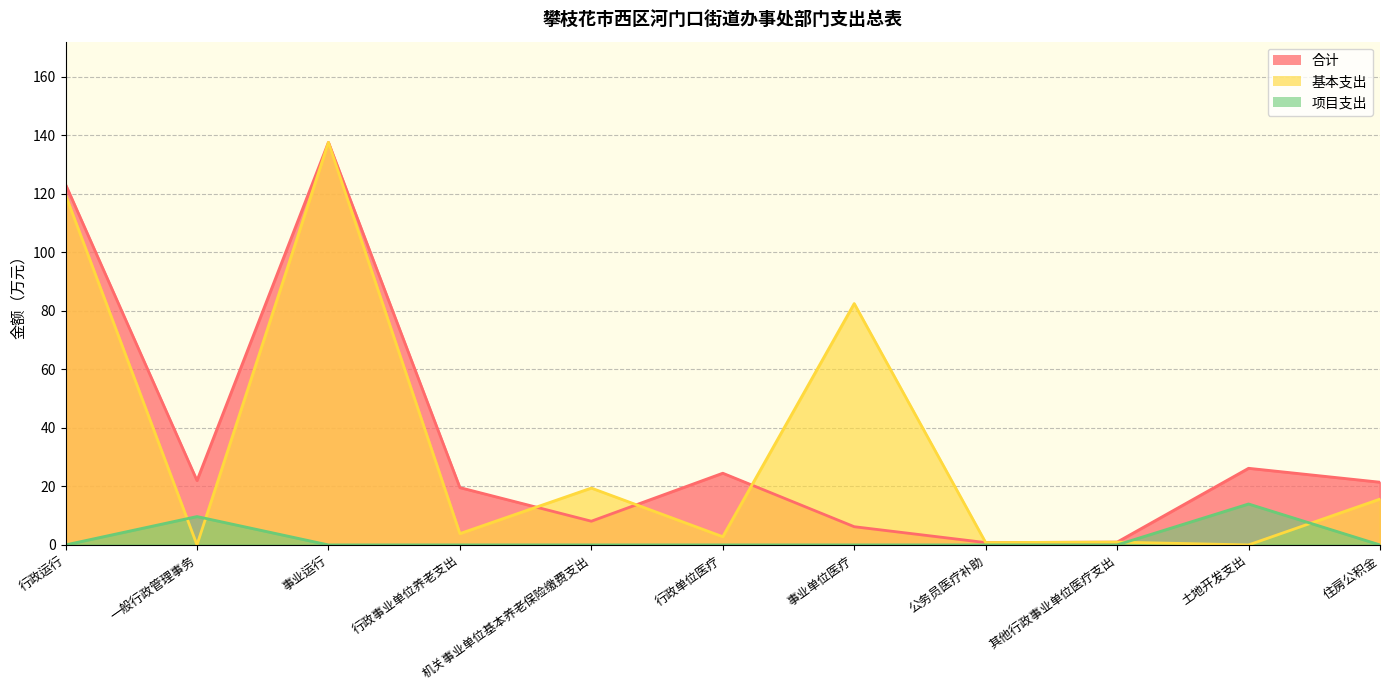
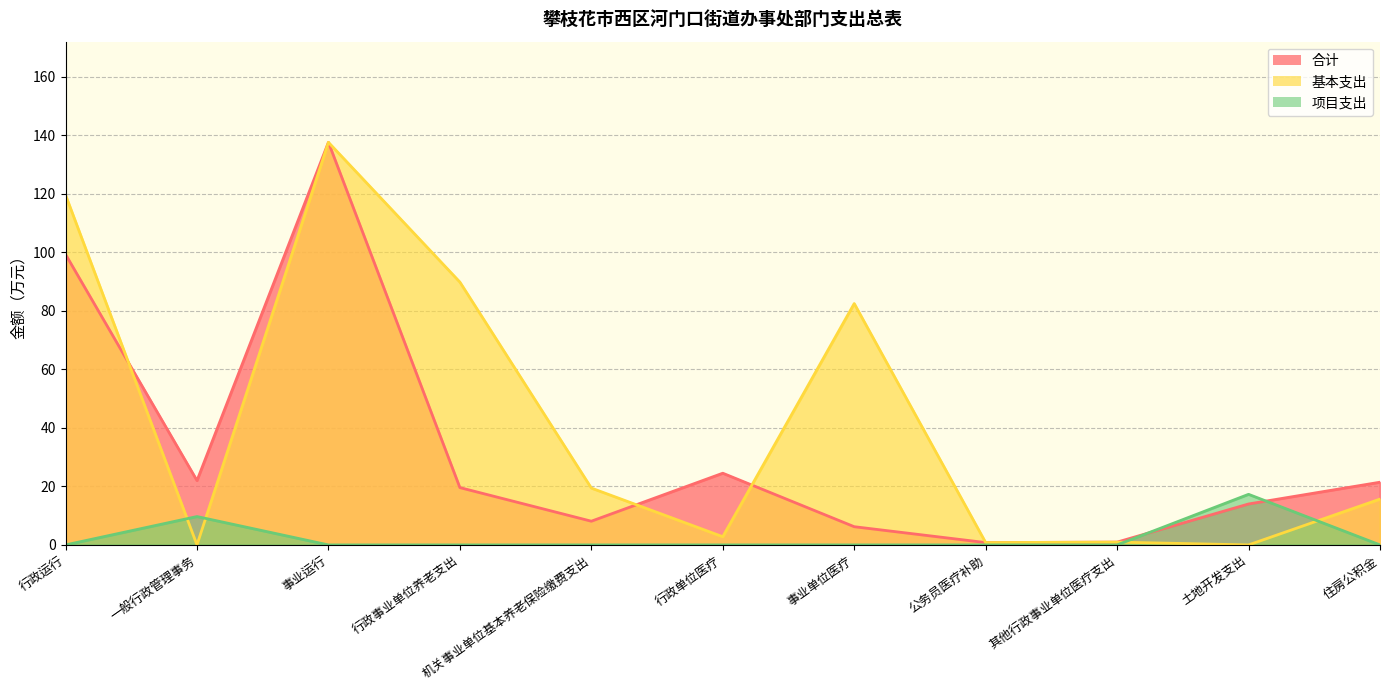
合计, 行政运行: 123 -> 99
基本支出, 行政事业单位养老支出: 4 -> 90
合计, 土地开发支出: 26 -> 14
项目支出, 土地开发支出: 14 -> 17
